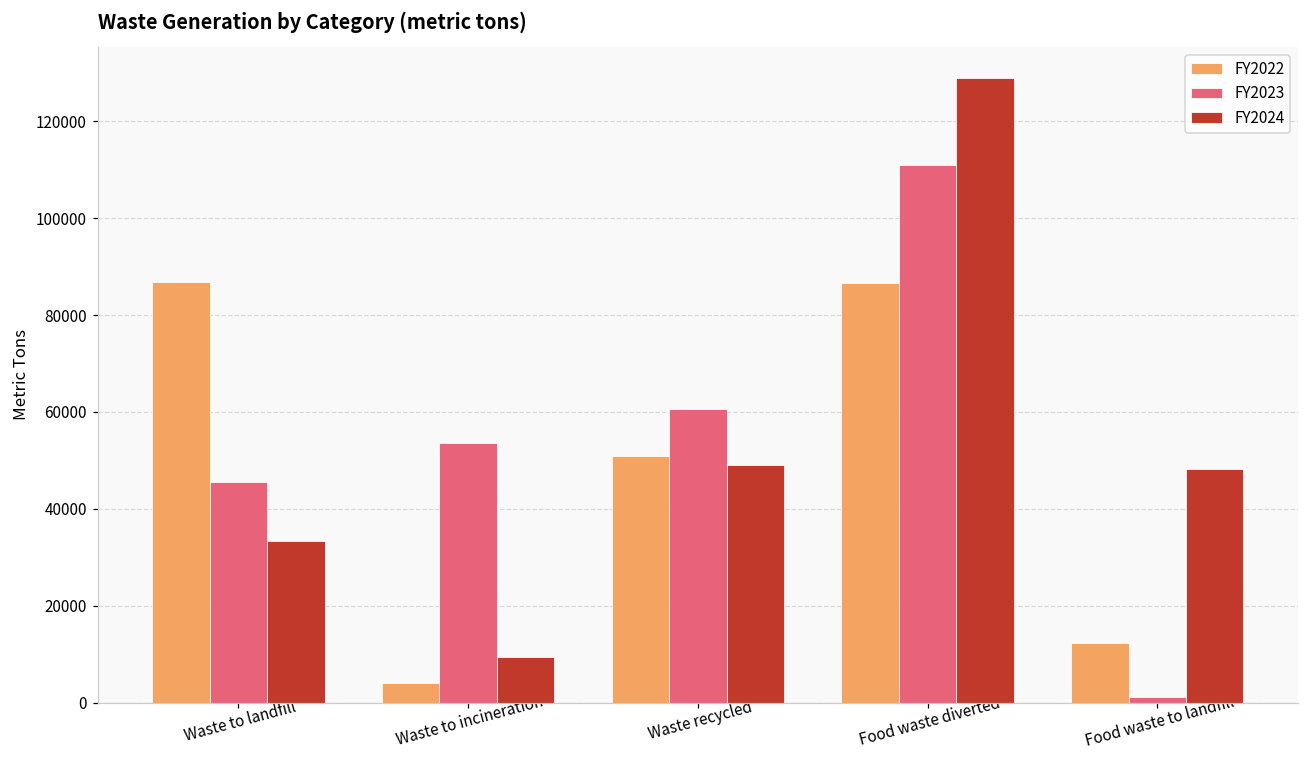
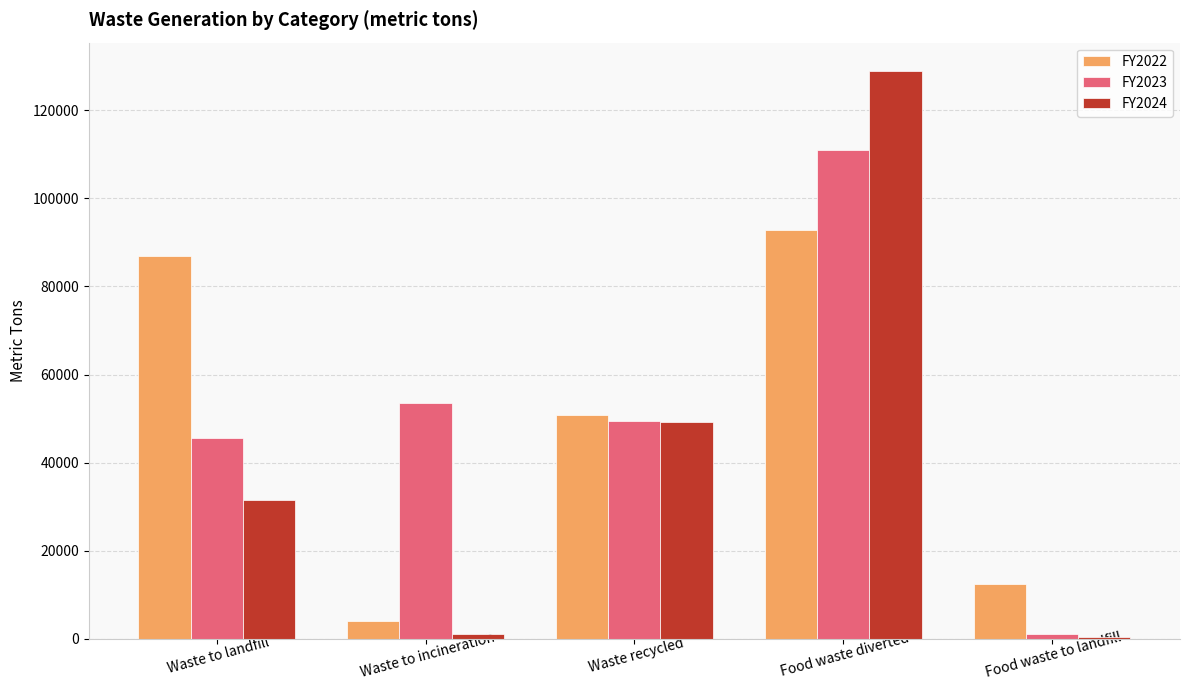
FY2024, Waste to landfill: 33000 -> 32000
FY2024, Waste to incineration: 9000 -> 1000
FY2023, Waste recycled: 61000 -> 49000
FY2022, Food waste diverted: 87000 -> 93000
FY2024, Food waste to landfill: 48000 -> 0
